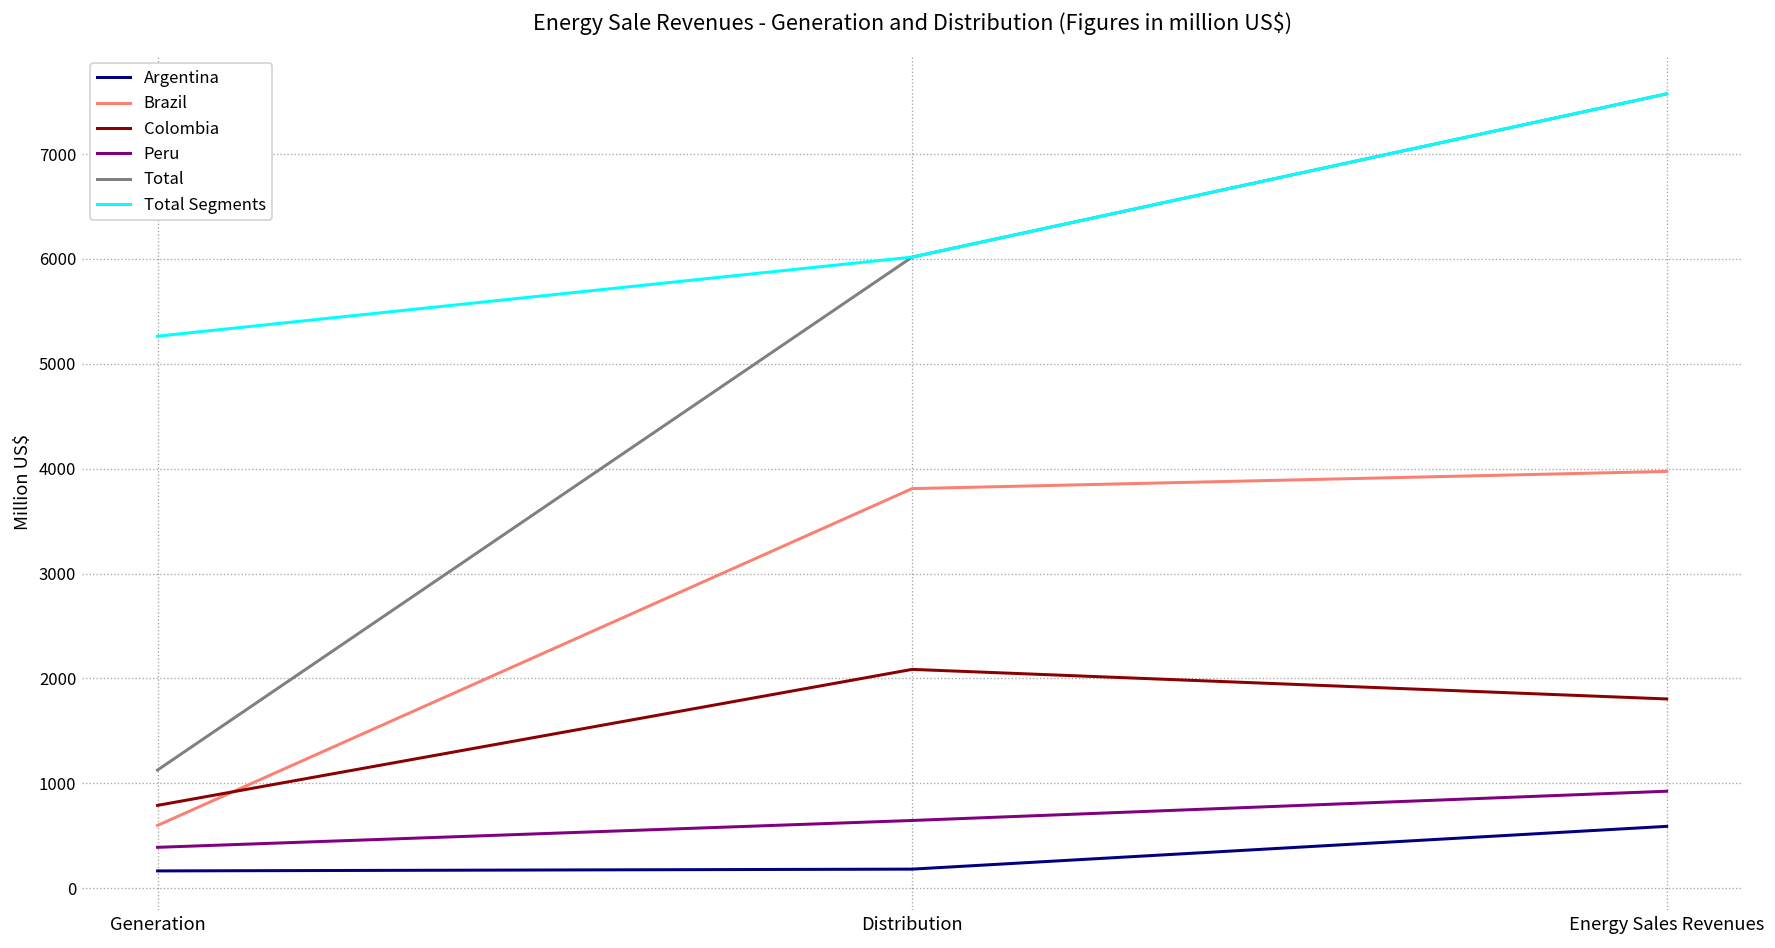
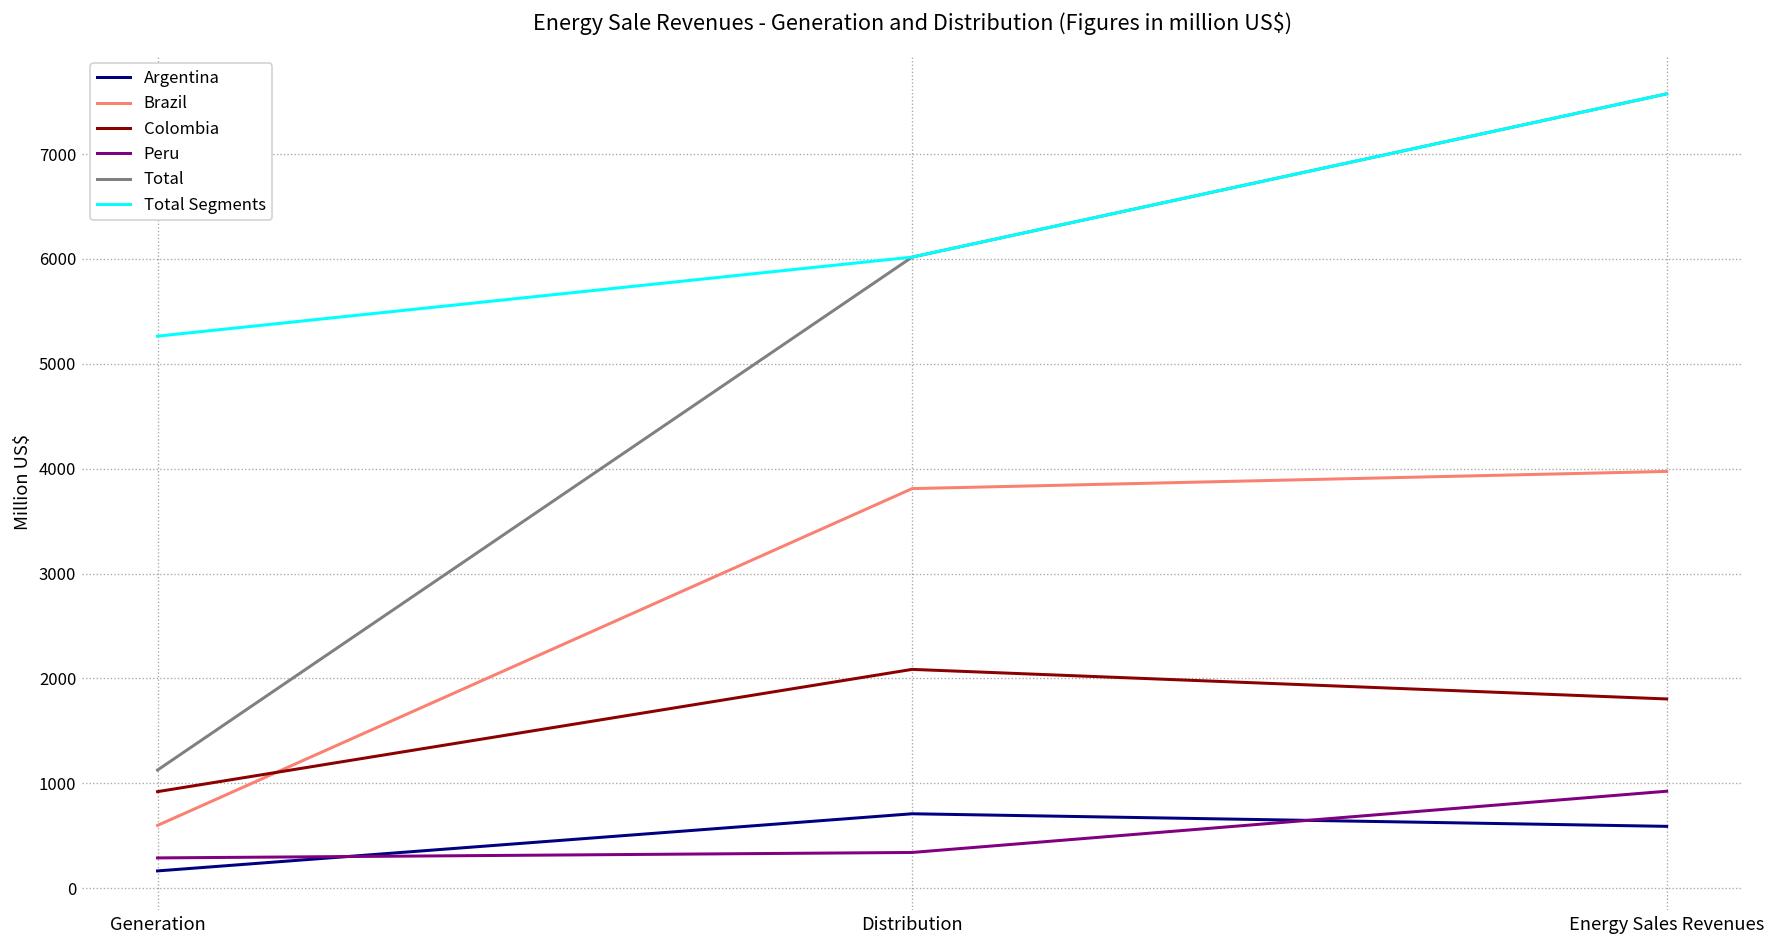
Colombia, Generation: 800 -> 900
Peru, Generation: 400 -> 300
Argentina, Distribution: 200 -> 700
Peru, Distribution: 600 -> 300
